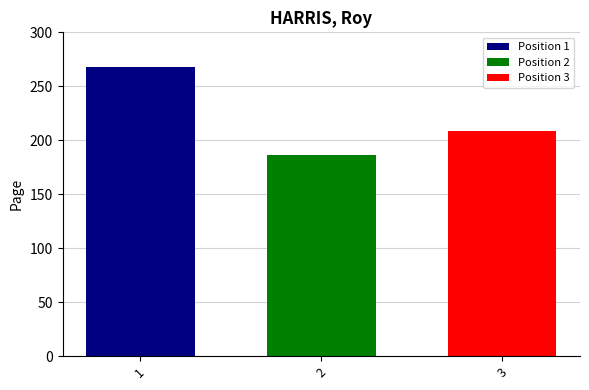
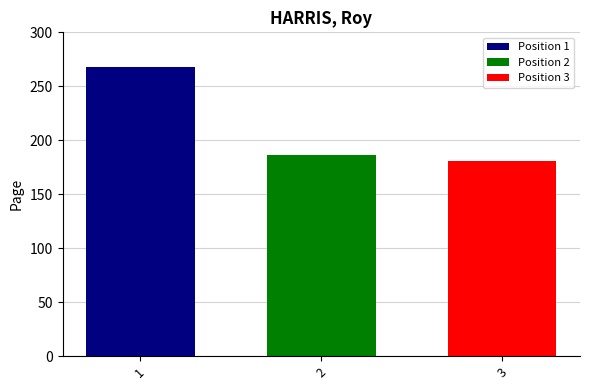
3: 209 -> 181
